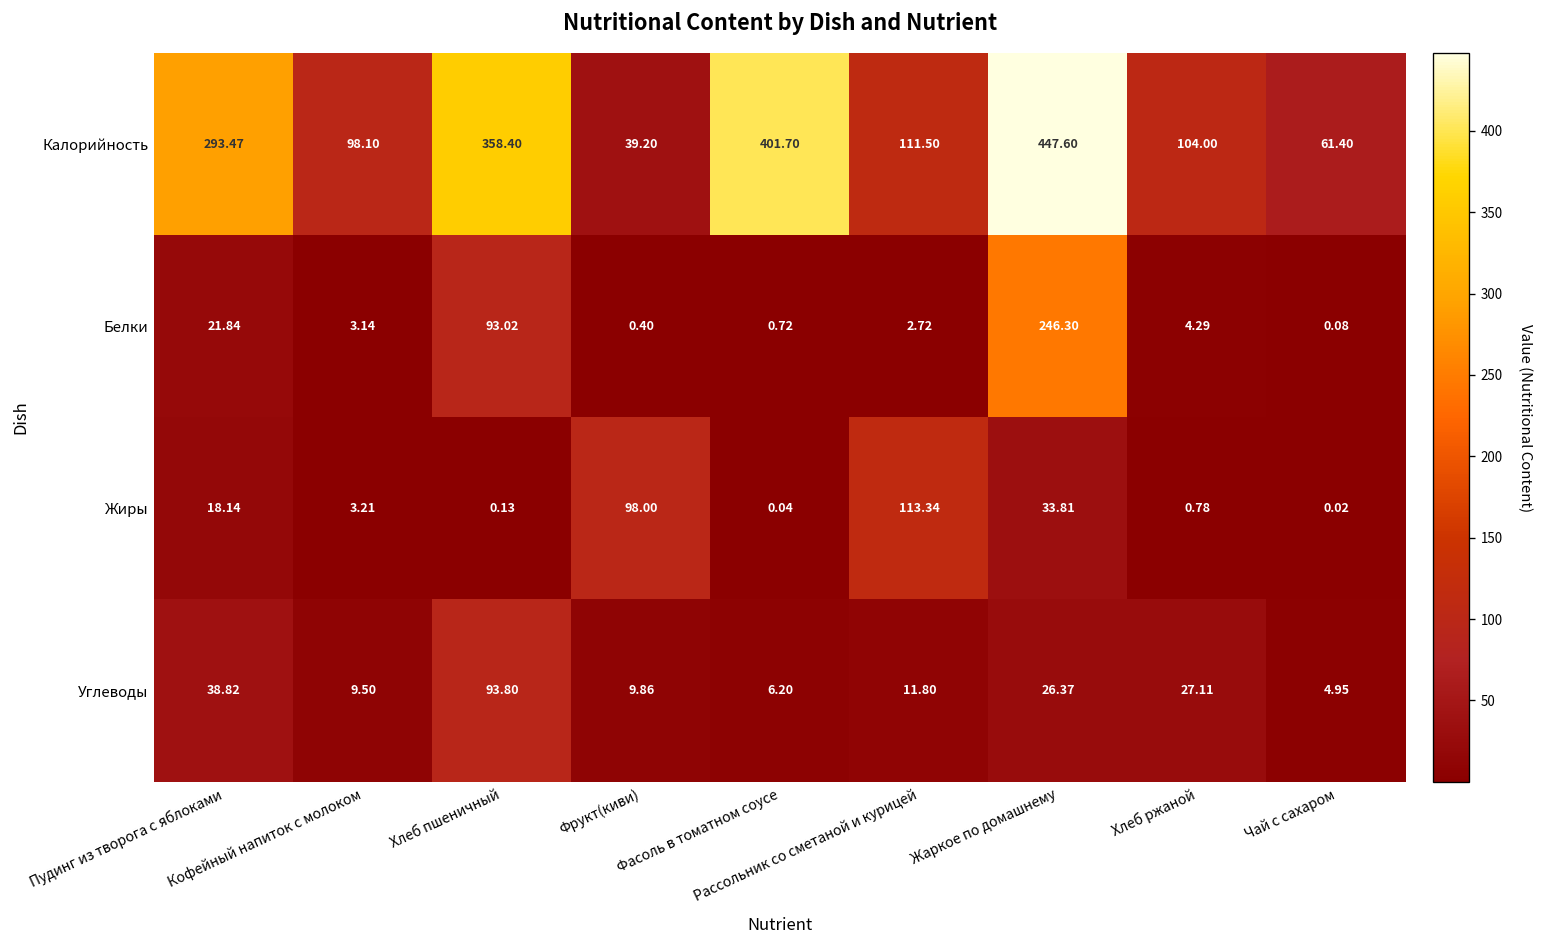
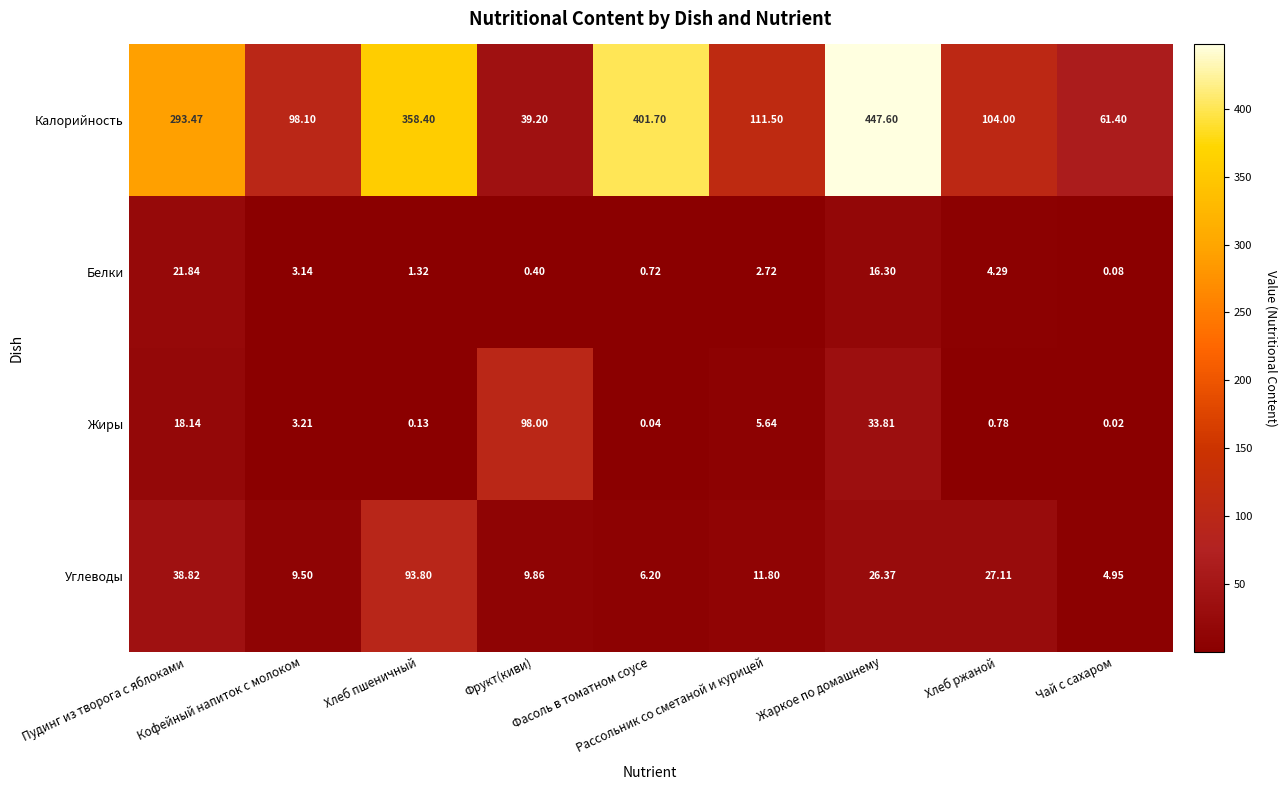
Белки, Хлеб пшеничный: 93.02 -> 1.32
Белки, Жаркое по домашнему: 246.30 -> 16.30
Жиры, Рассольник со сметаной и курицей: 113.34 -> 5.64
